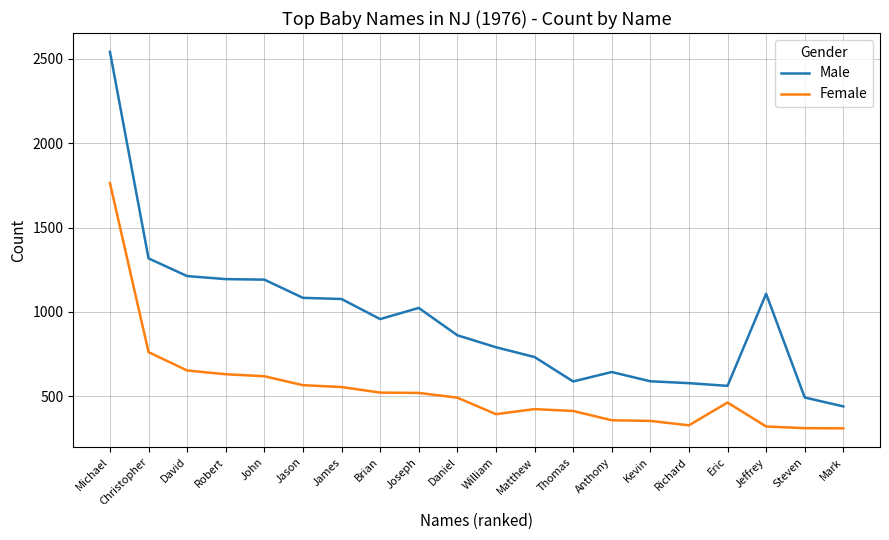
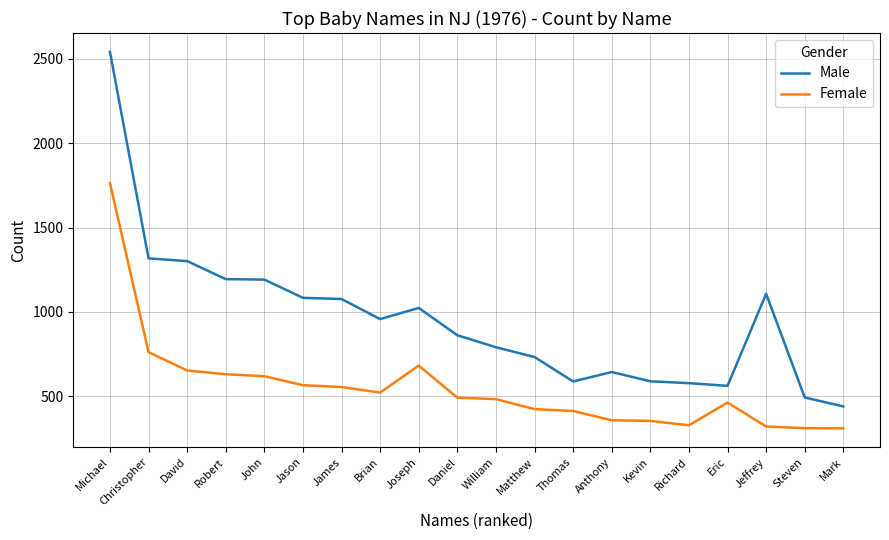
Male, David: 1210 -> 1300
Female, Joseph: 520 -> 680
Female, William: 390 -> 480
